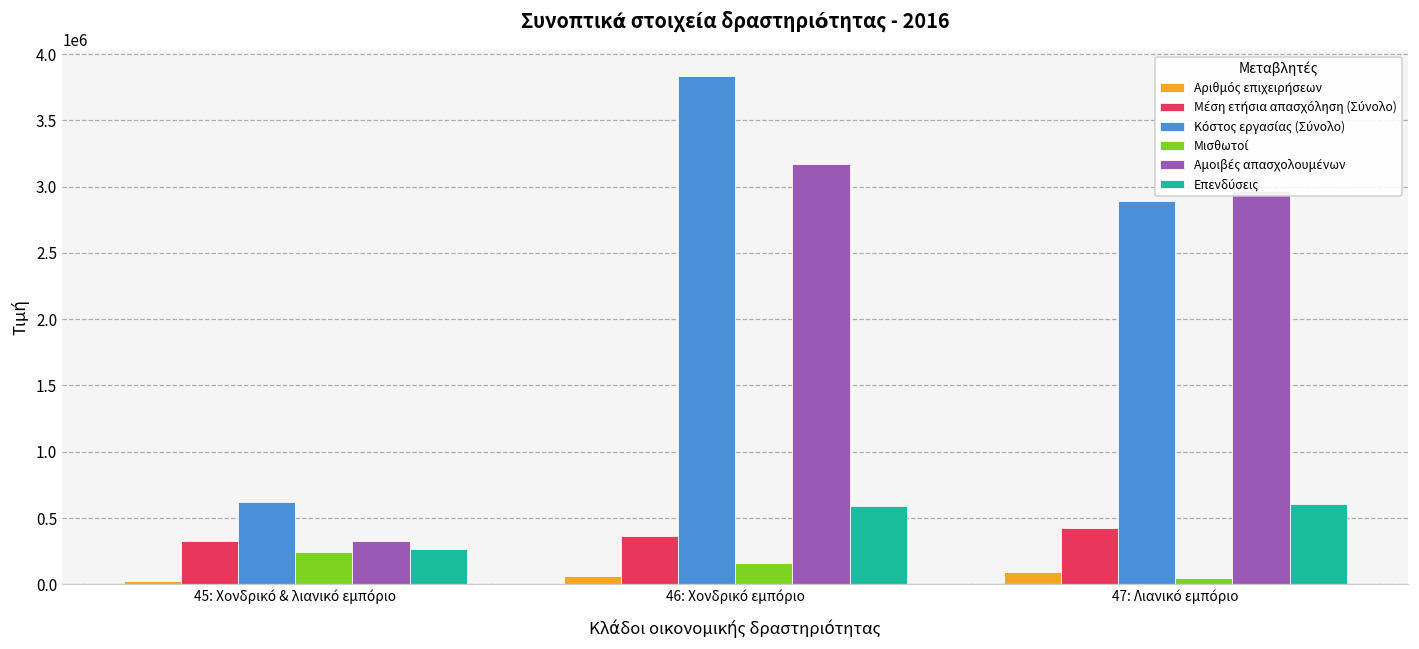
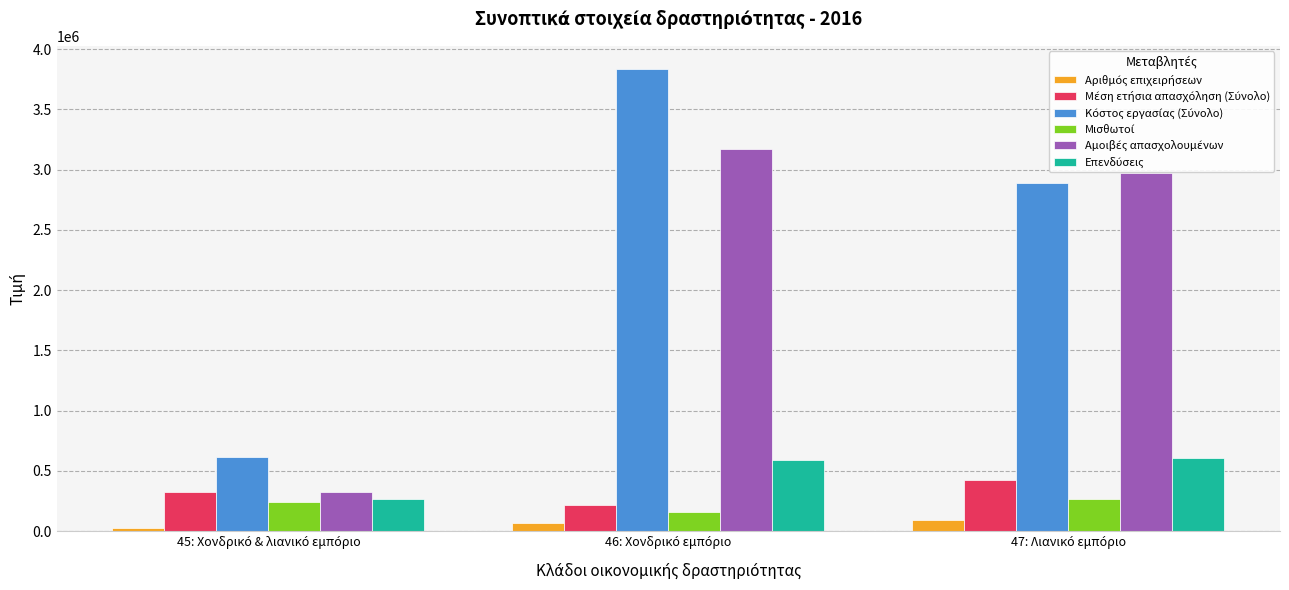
Μέση ετήσια απασχόληση (Σύνολο), 46: Χονδρικό εμπόριο: 370000 -> 220000
Μισθωτοί, 47: Λιανικό εμπόριο: 40000 -> 270000
